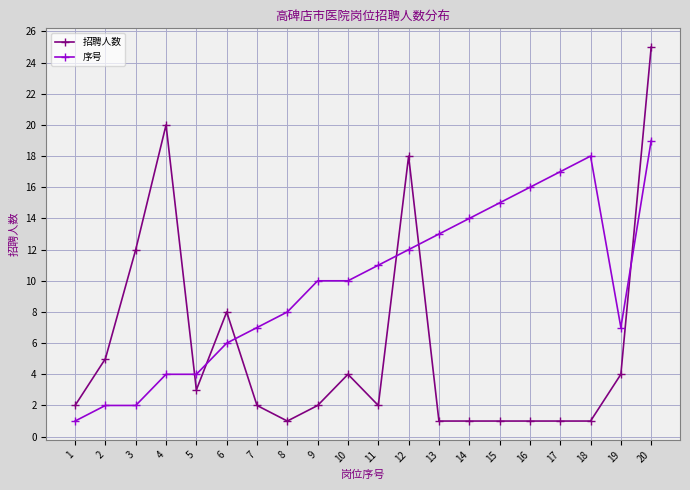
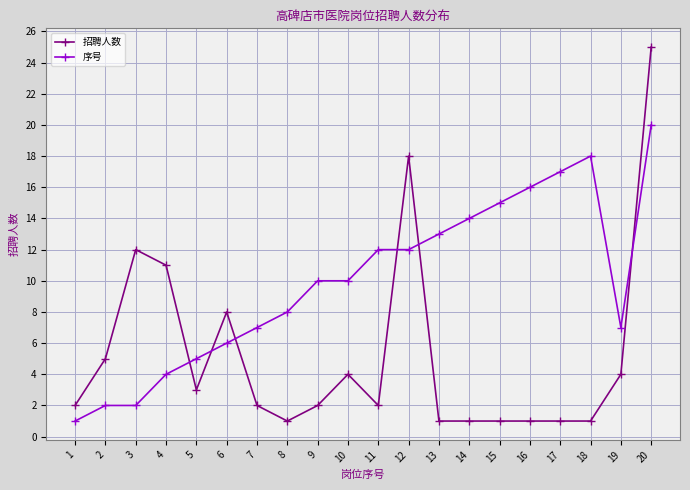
招聘人数, 4: 20 -> 11
序号, 5: 4 -> 5
序号, 11: 11 -> 12
序号, 20: 19 -> 20
